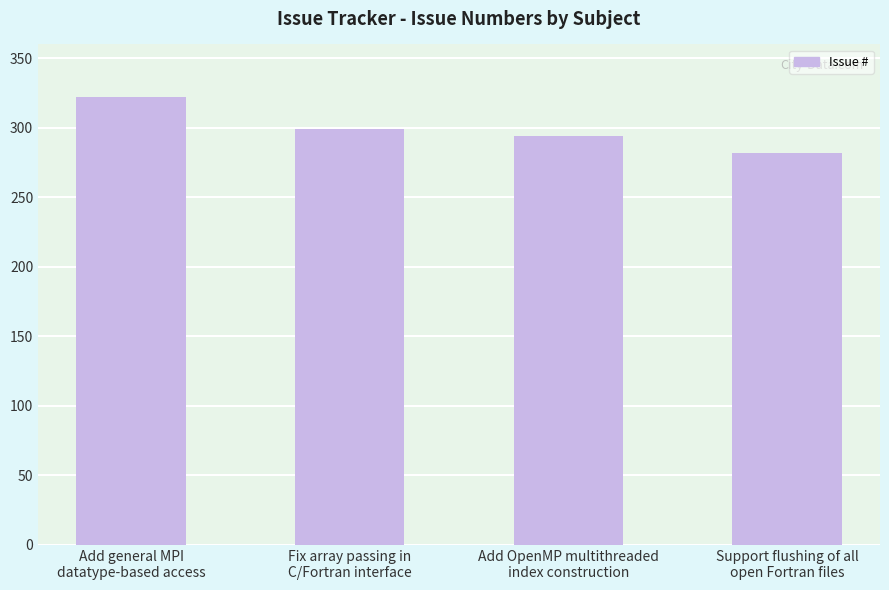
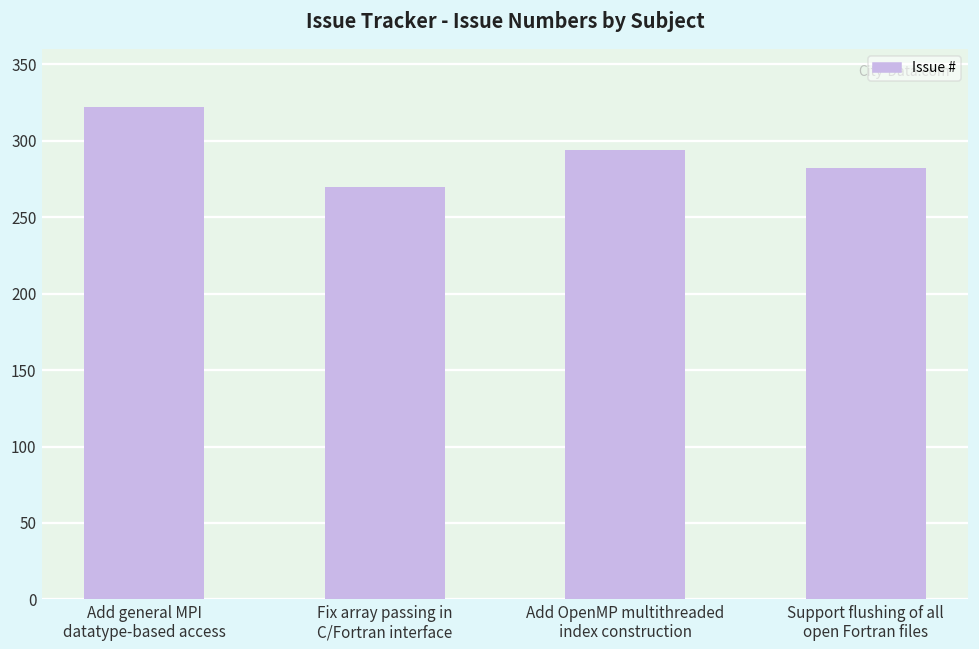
Fix array passing in C/Fortran interface: 299 -> 270
